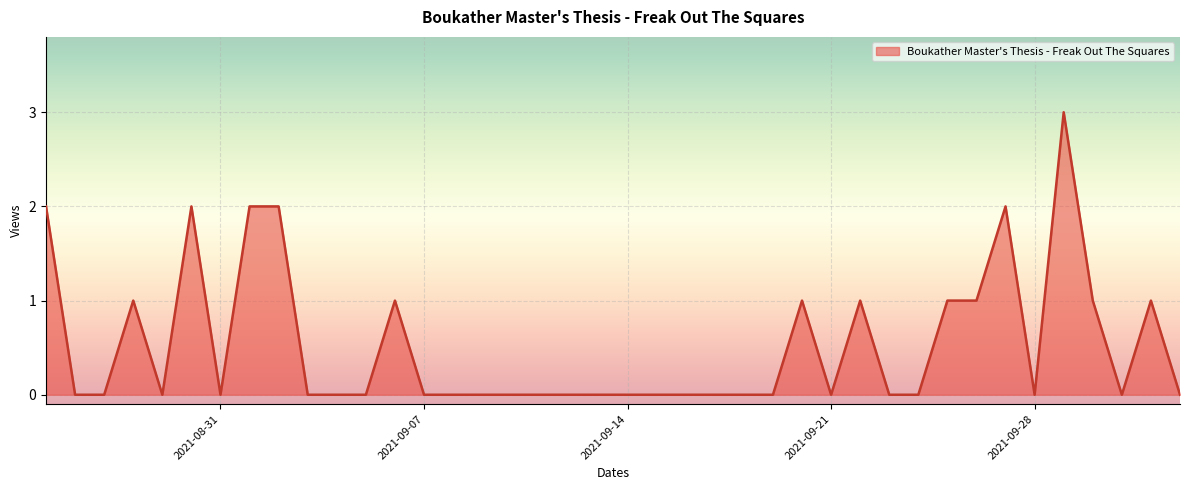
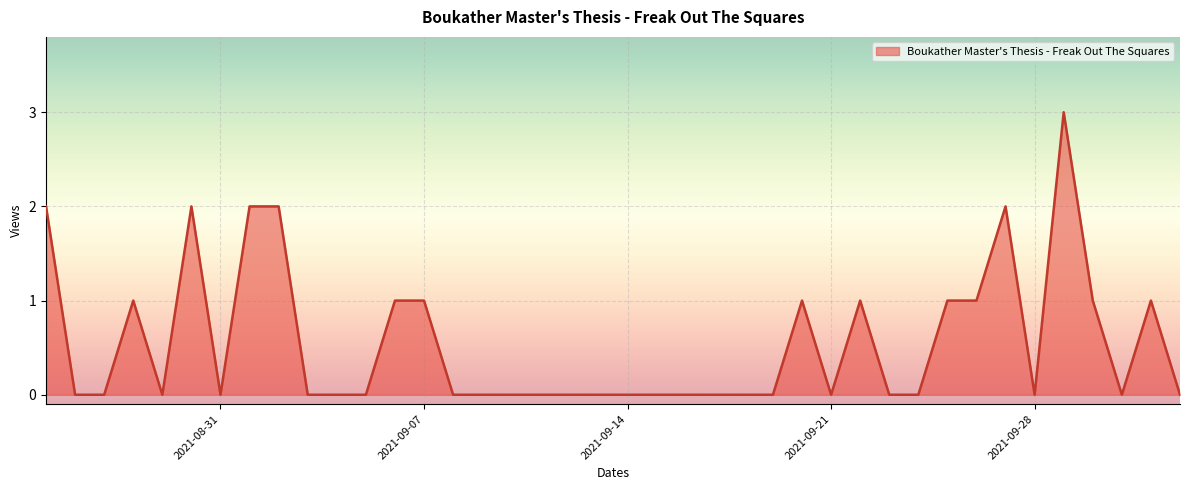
2021-09-07: 0 -> 1
